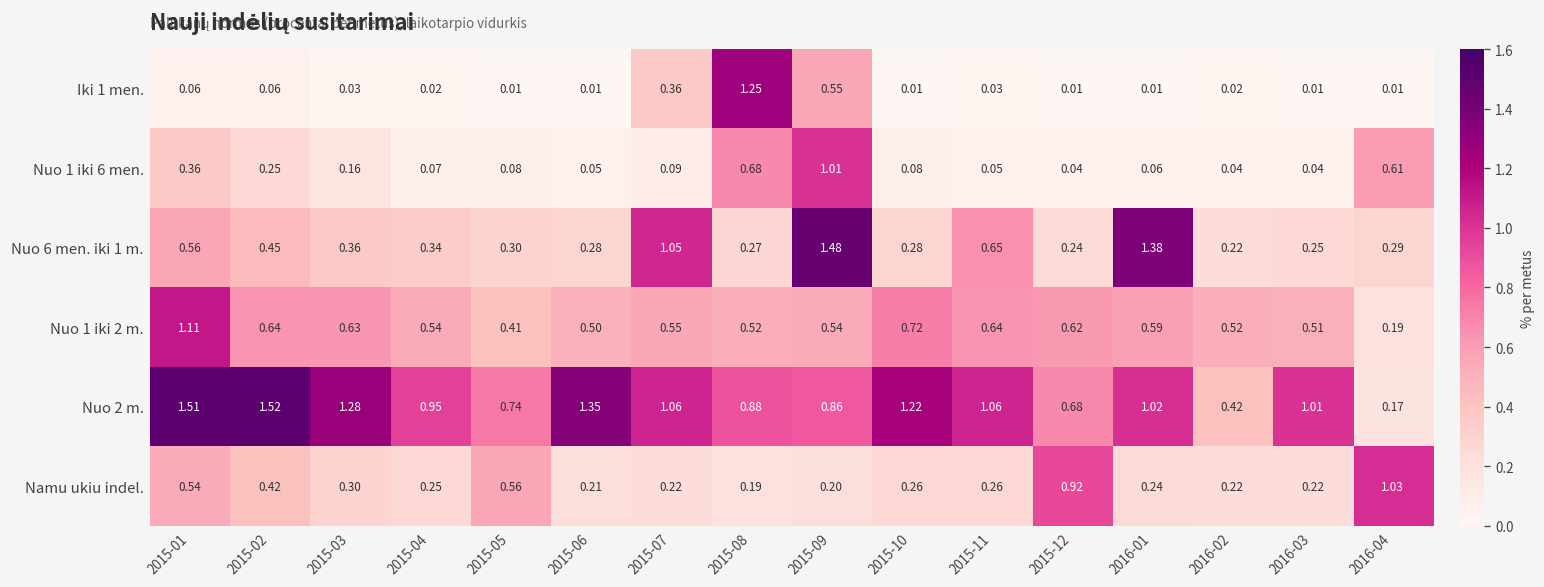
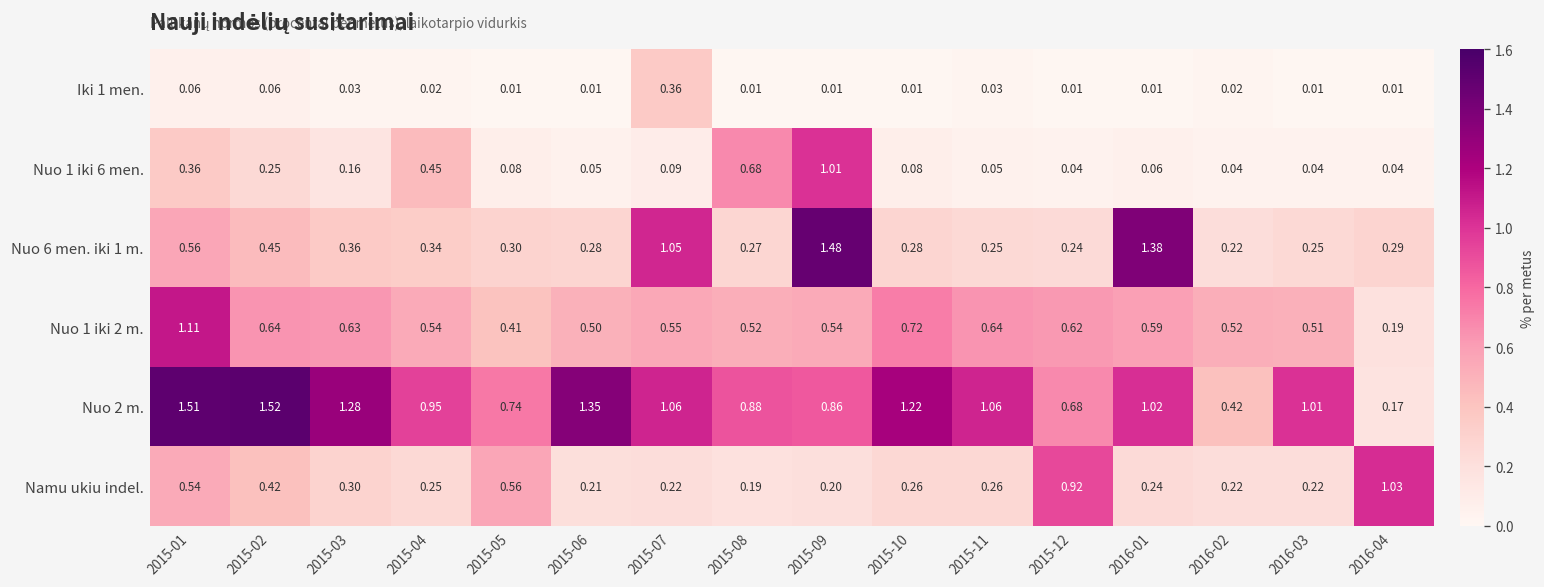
Iki 1 men., 2015-08: 1.25 -> 0.01
Iki 1 men., 2015-09: 0.55 -> 0.01
Nuo 1 iki 6 men., 2015-04: 0.07 -> 0.45
Nuo 1 iki 6 men., 2016-04: 0.61 -> 0.04
Nuo 6 men. iki 1 m., 2015-11: 0.65 -> 0.25
